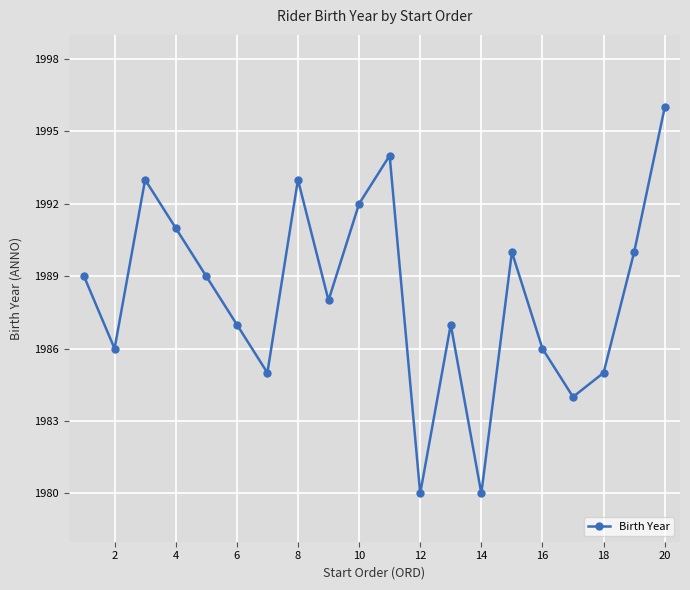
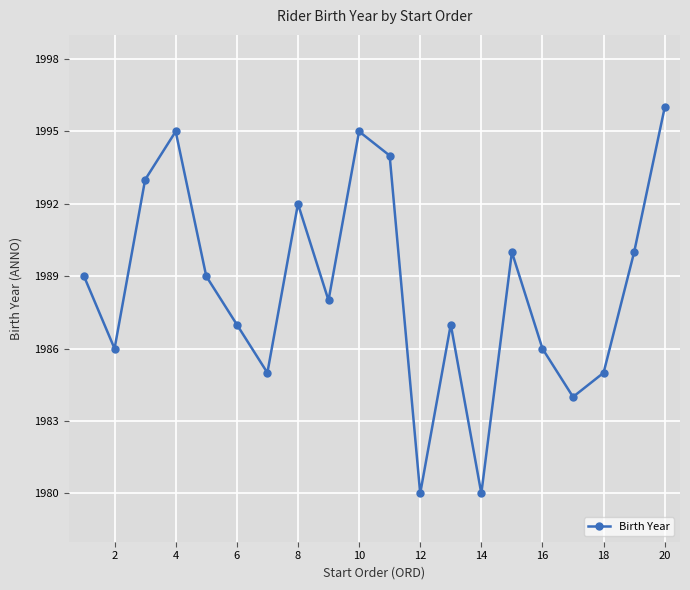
4: 1991 -> 1995
8: 1993 -> 1992
10: 1992 -> 1995
